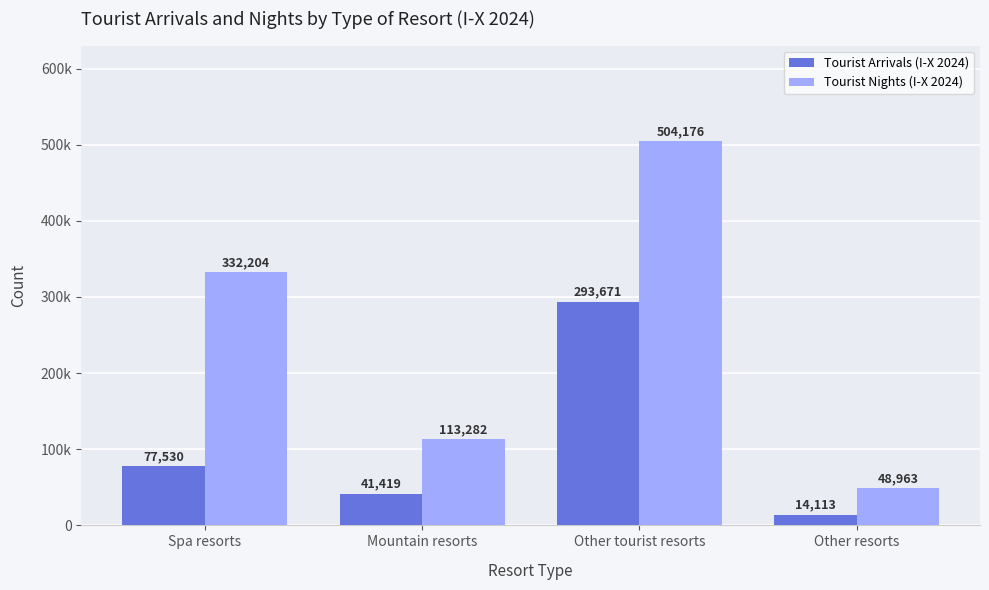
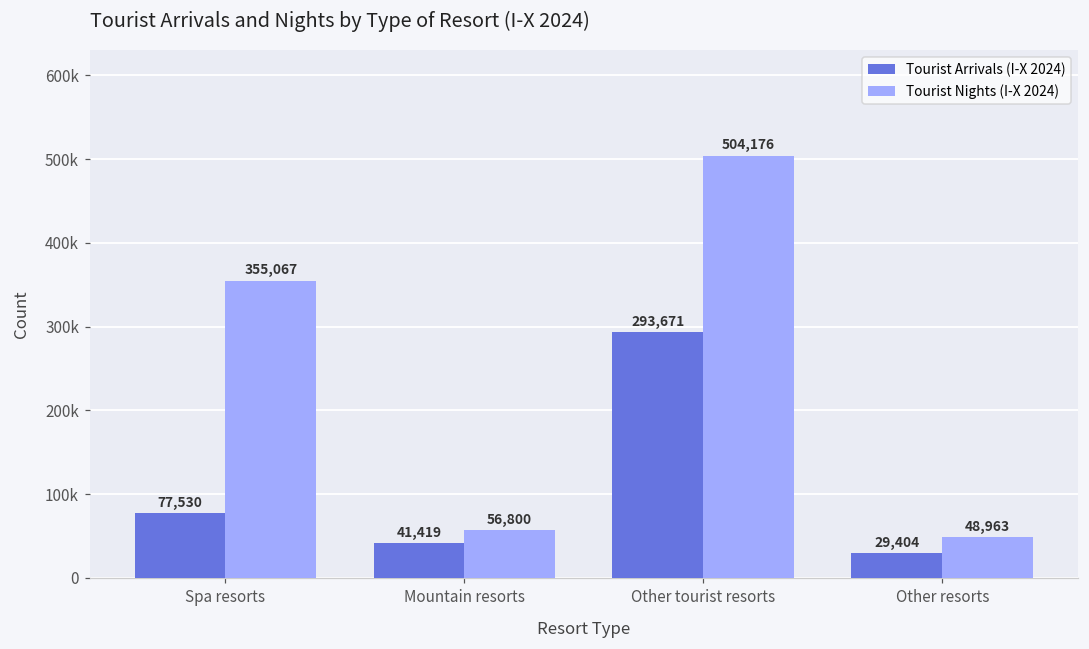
Tourist Nights (I-X 2024), Spa resorts: 332,204 -> 355,067
Tourist Nights (I-X 2024), Mountain resorts: 113,282 -> 56,800
Tourist Arrivals (I-X 2024), Other resorts: 14,113 -> 29,404
